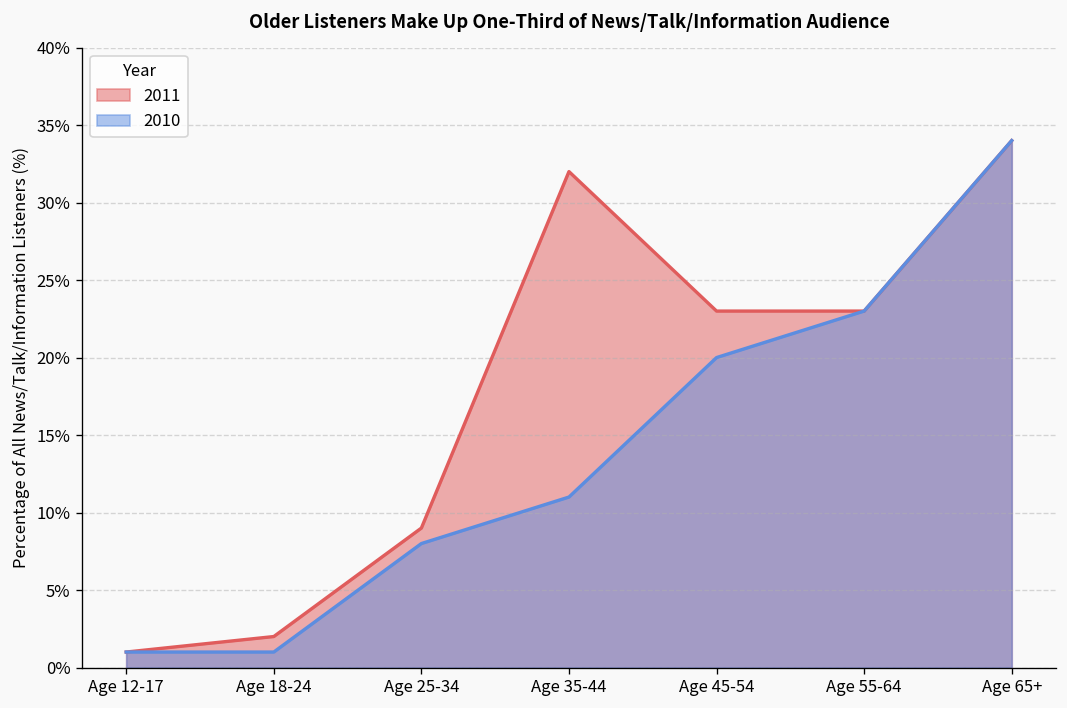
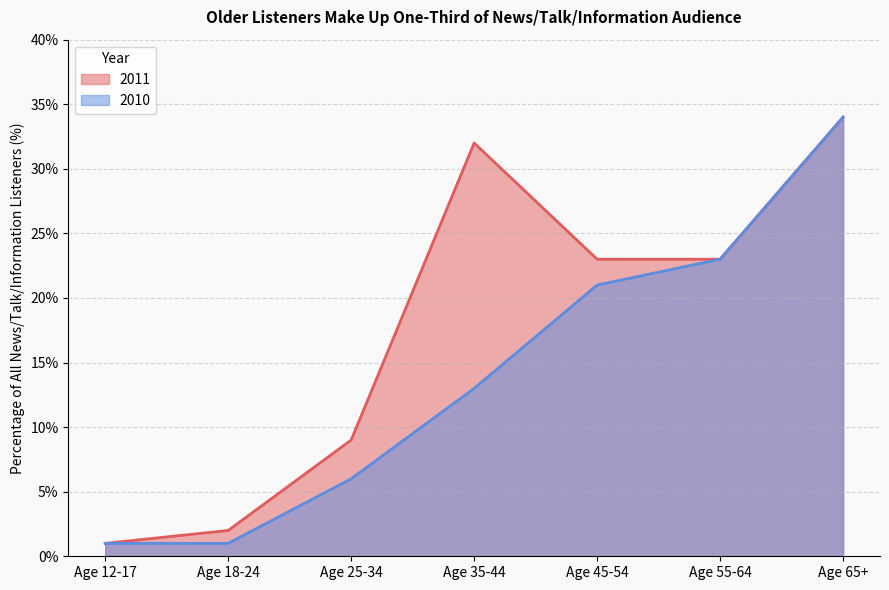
2010, Age 25-34: 8% -> 6%
2010, Age 35-44: 11% -> 13%
2010, Age 45-54: 20% -> 21%
